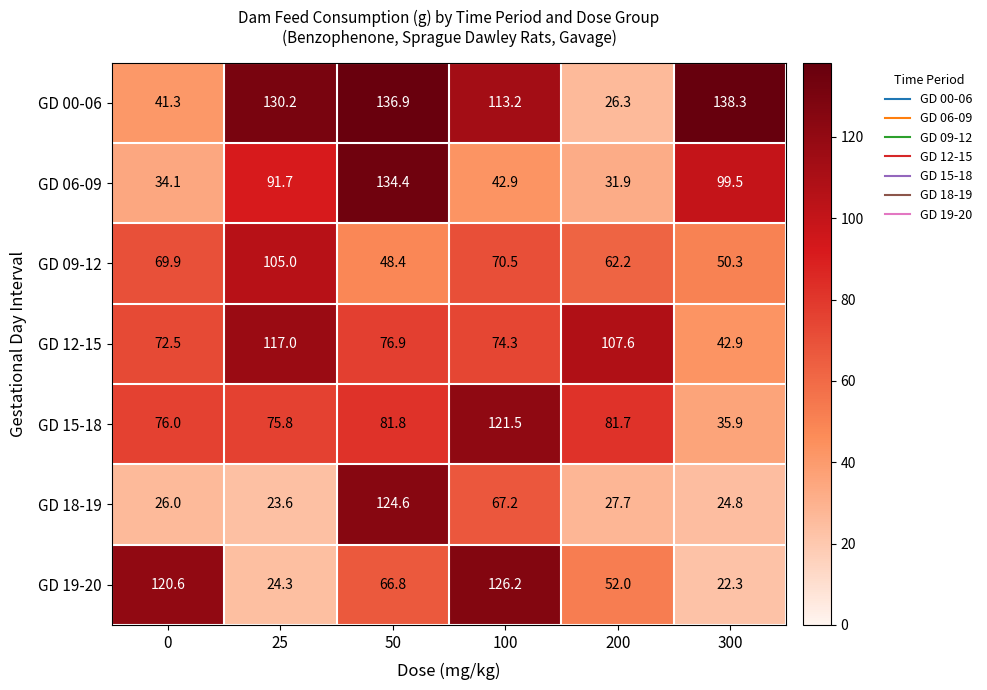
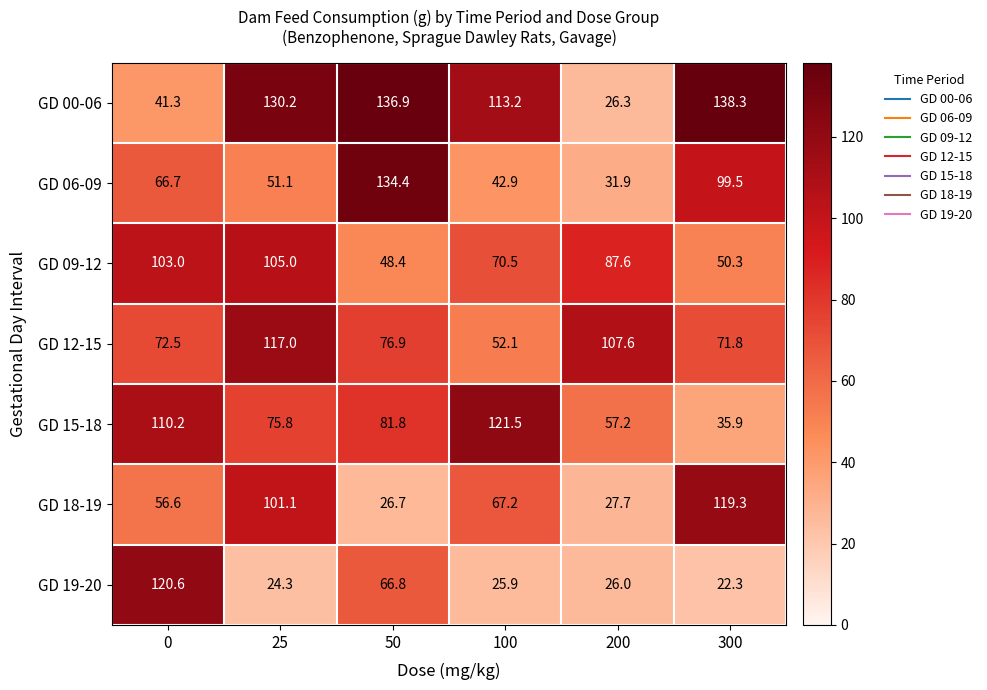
GD 06-09, 0: 34.1 -> 66.7
GD 06-09, 25: 91.7 -> 51.1
GD 09-12, 0: 69.9 -> 103.0
GD 09-12, 200: 62.2 -> 87.6
GD 12-15, 100: 74.3 -> 52.1
GD 12-15, 300: 42.9 -> 71.8
GD 15-18, 0: 76.0 -> 110.2
GD 15-18, 200: 81.7 -> 57.2
GD 18-19, 0: 26.0 -> 56.6
GD 18-19, 25: 23.6 -> 101.1
GD 18-19, 50: 124.6 -> 26.7
GD 18-19, 300: 24.8 -> 119.3
GD 19-20, 100: 126.2 -> 25.9
GD 19-20, 200: 52.0 -> 26.0
